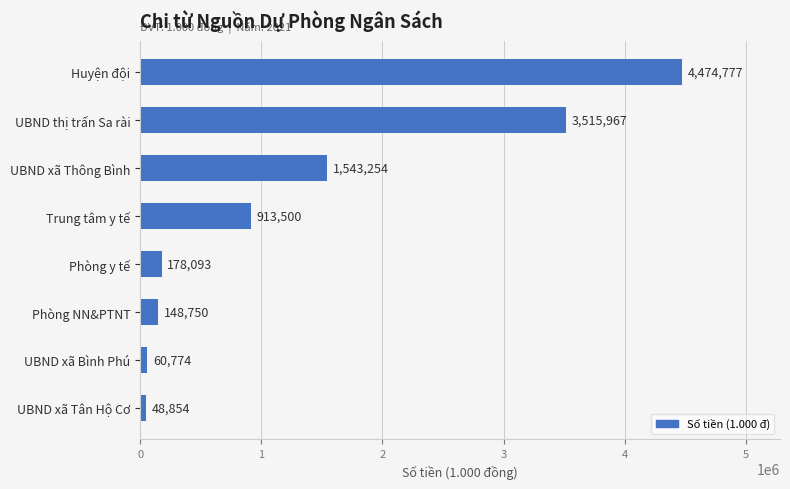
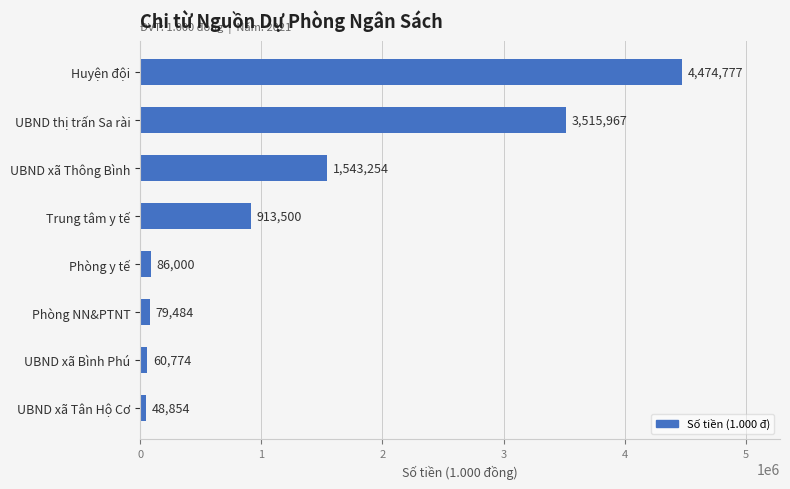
Phòng y tế: 178,093 -> 86,000
Phòng NN&PTNT: 148,750 -> 79,484
